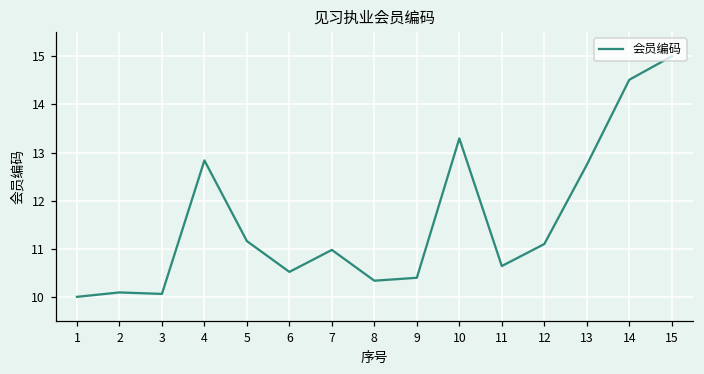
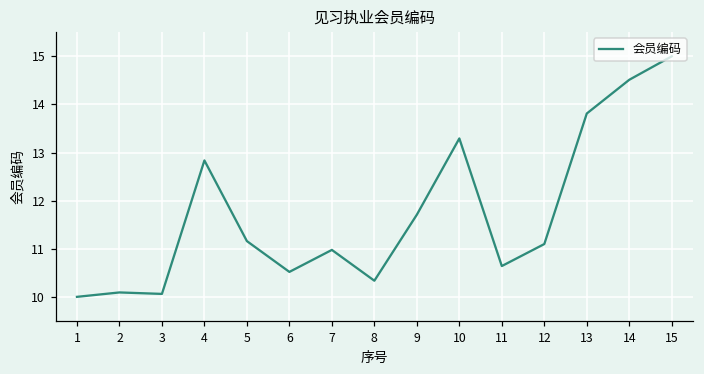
9: 10.4 -> 11.7
13: 12.7 -> 13.8
